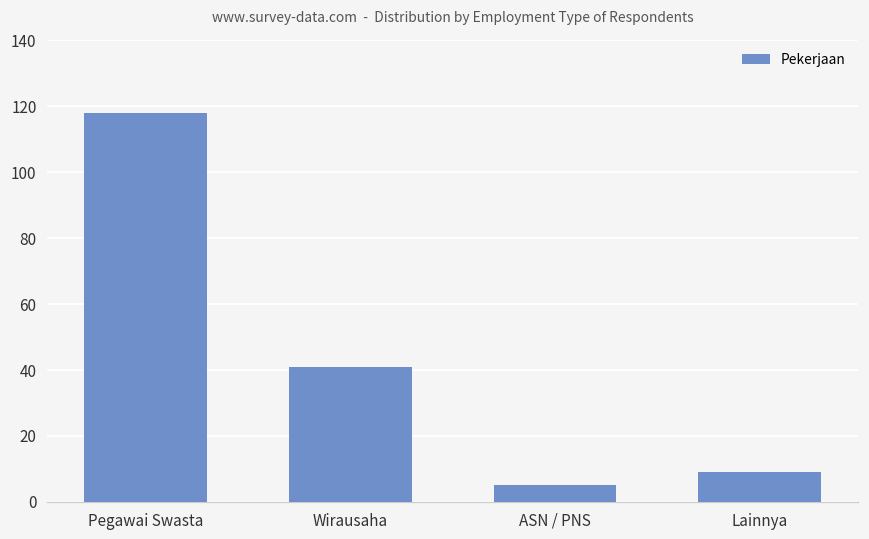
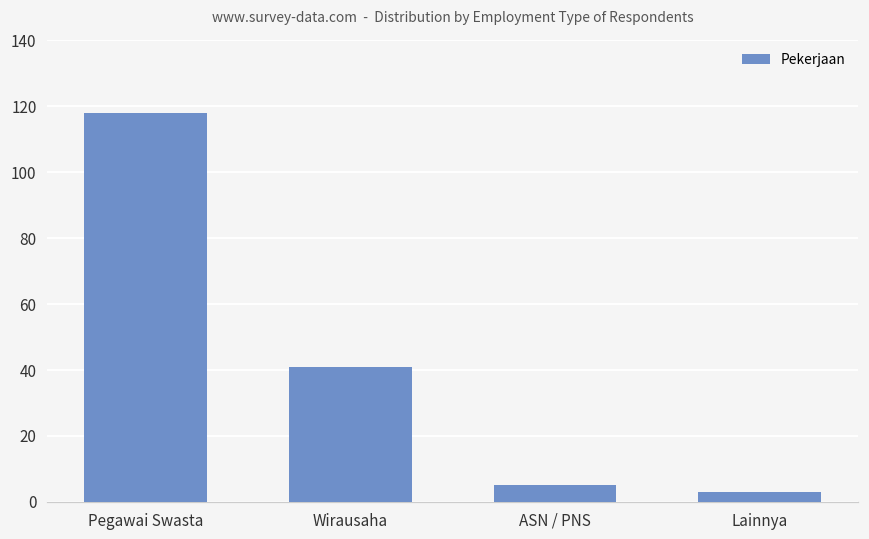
Lainnya: 9 -> 3
